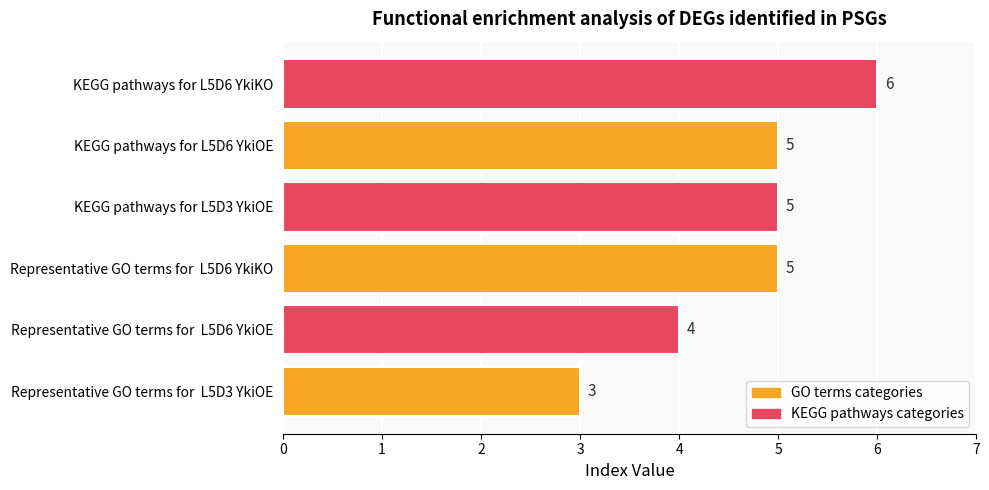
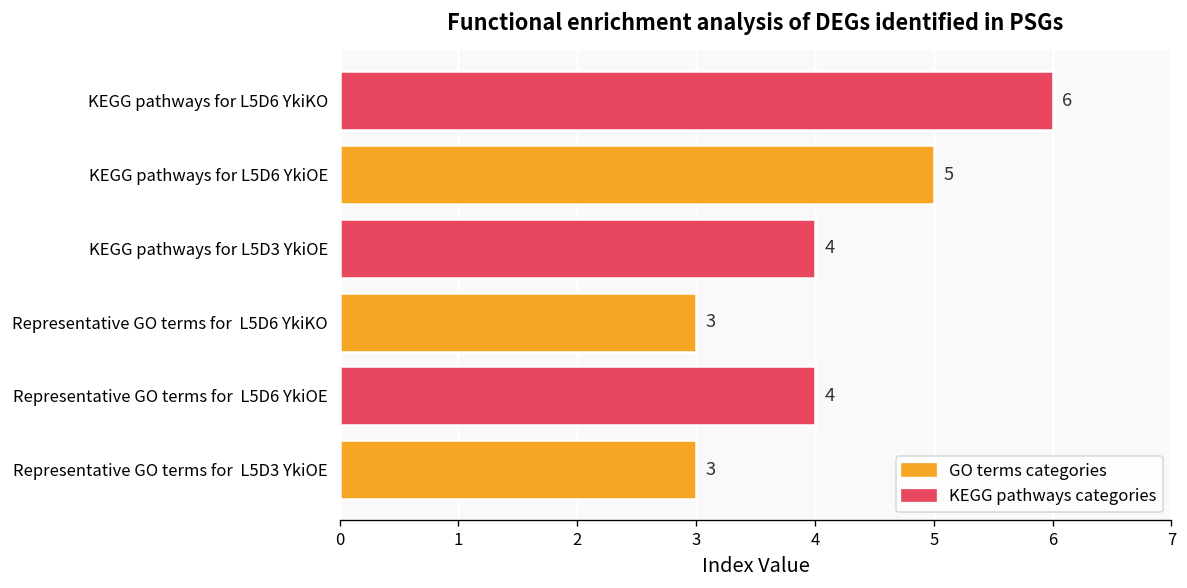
KEGG pathways for L5D3 YkiOE: 5 -> 4
Representative GO terms for L5D6 YkiKO: 5 -> 3
